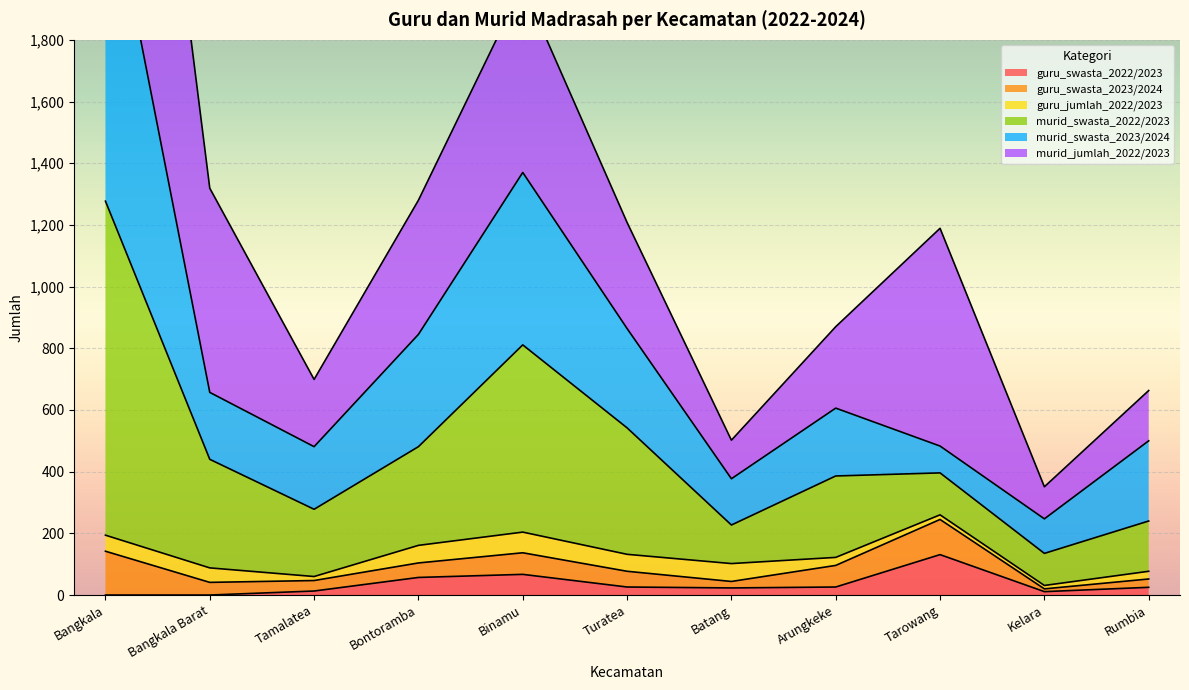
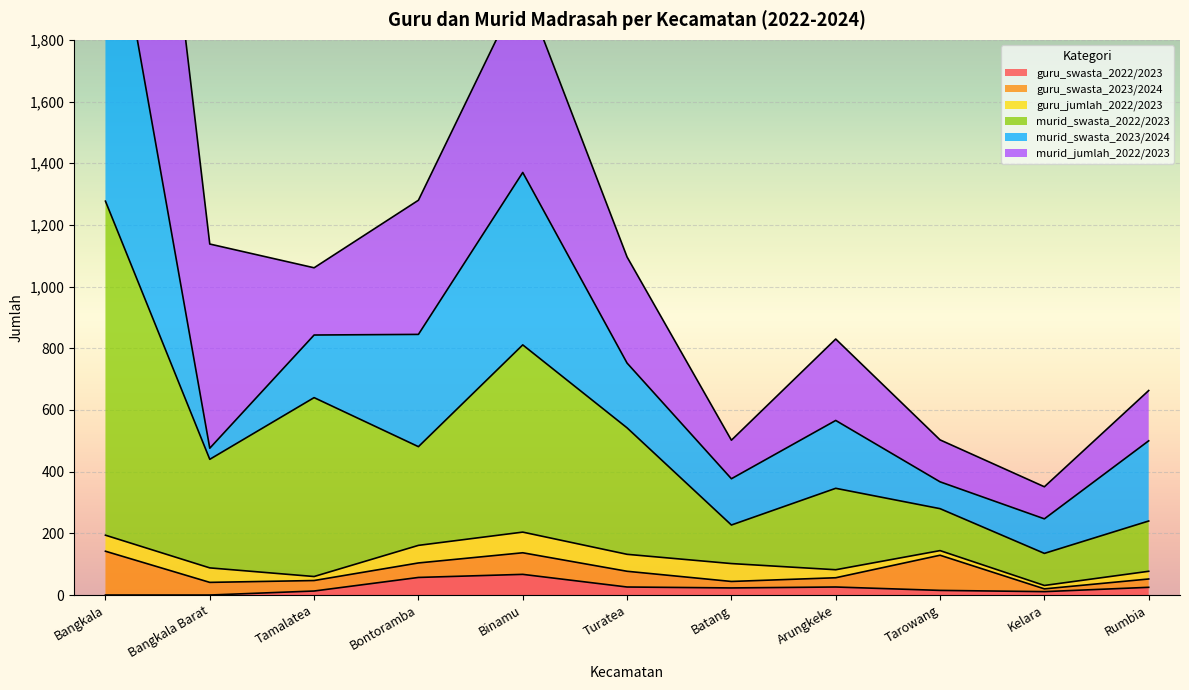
murid_swasta_2023/2024, Bangkala Barat: 220 -> 40
murid_swasta_2022/2023, Tamalatea: 220 -> 580
murid_swasta_2023/2024, Turatea: 320 -> 210
guru_swasta_2023/2024, Arungkeke: 70 -> 30
guru_swasta_2022/2023, Tarowang: 130 -> 20
murid_jumlah_2022/2023, Tarowang: 710 -> 140
